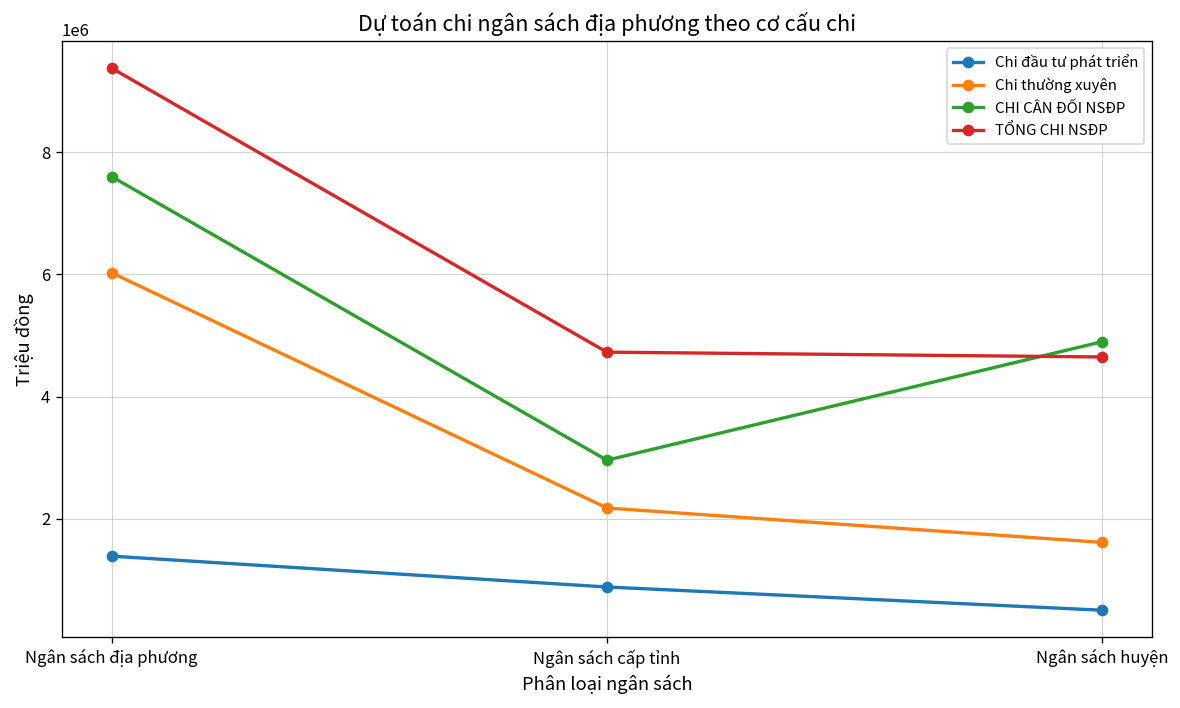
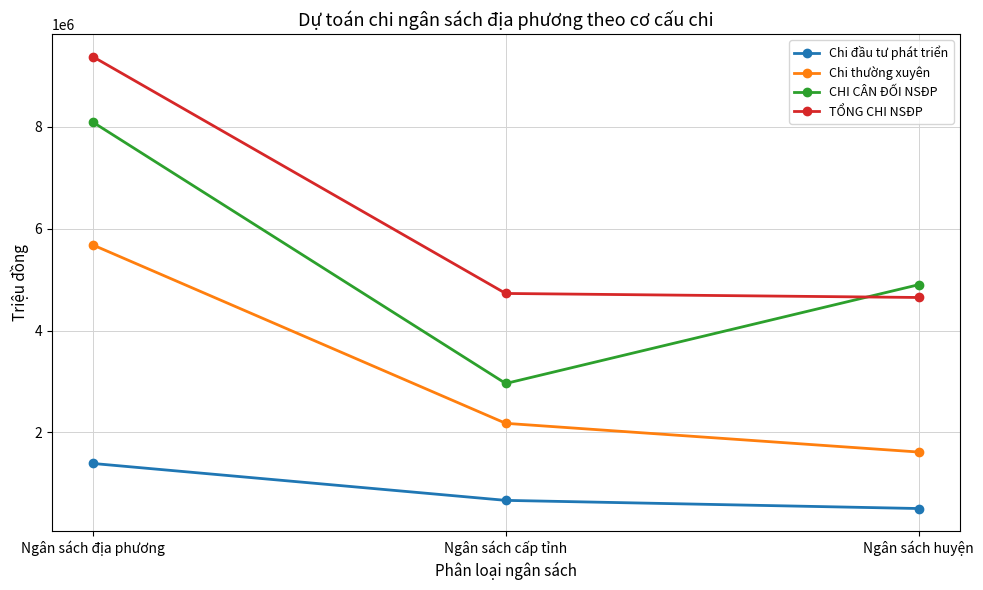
Chi thường xuyên, Ngân sách địa phương: 6000000 -> 5700000
CHI CÂN ĐỐI NSĐP, Ngân sách địa phương: 7600000 -> 8100000
Chi đầu tư phát triển, Ngân sách cấp tỉnh: 900000 -> 700000
